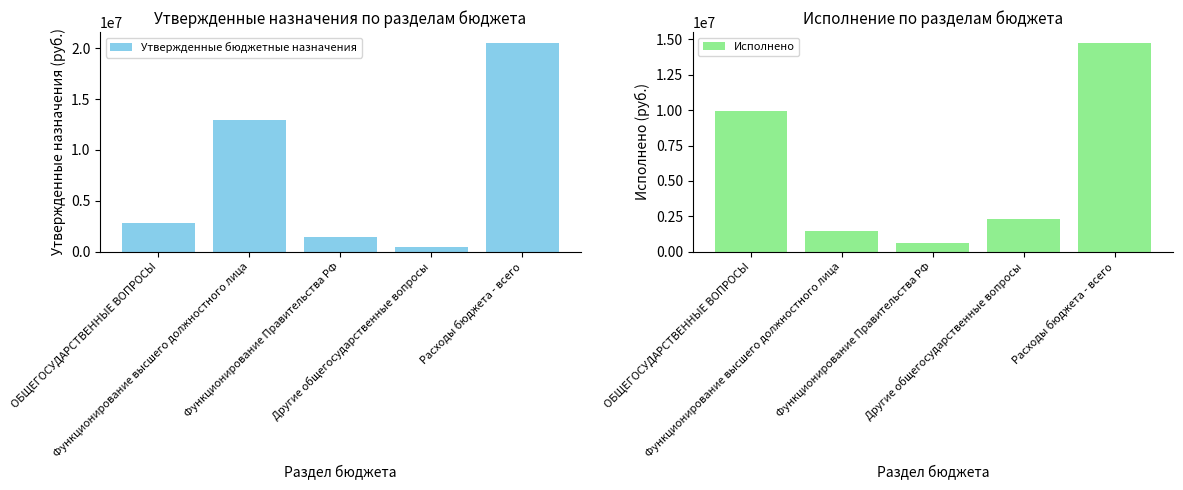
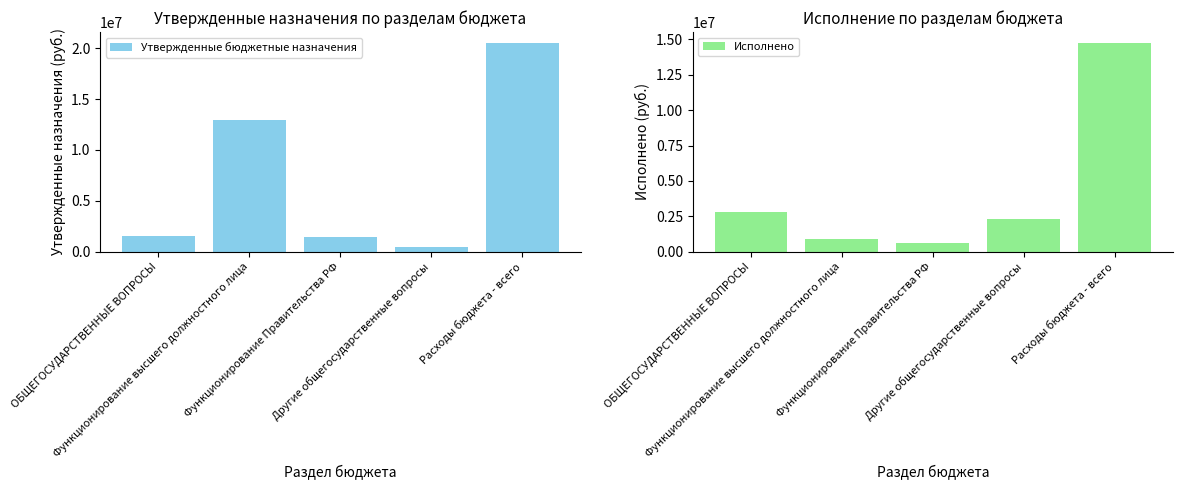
Утвержденные назначения по разделам бюджета, ОБЩЕГОСУДАРСТВЕННЫЕ ВОПРОСЫ: 2800000 -> 1600000
Исполнение по разделам бюджета, ОБЩЕГОСУДАРСТВЕННЫЕ ВОПРОСЫ: 10000000 -> 2800000
Исполнение по разделам бюджета, Функционирование высшего должностного лица: 1500000 -> 900000
